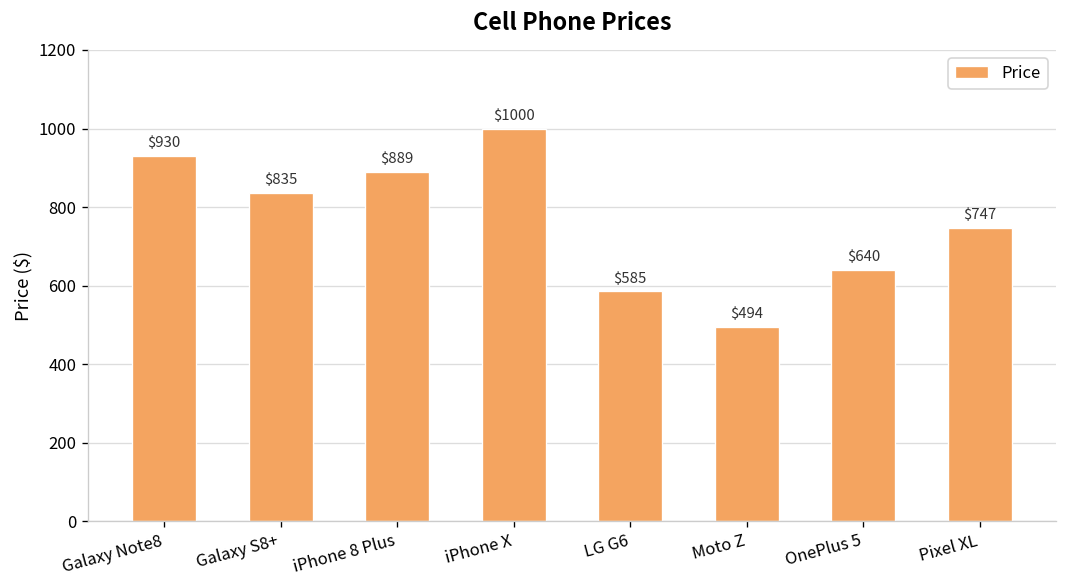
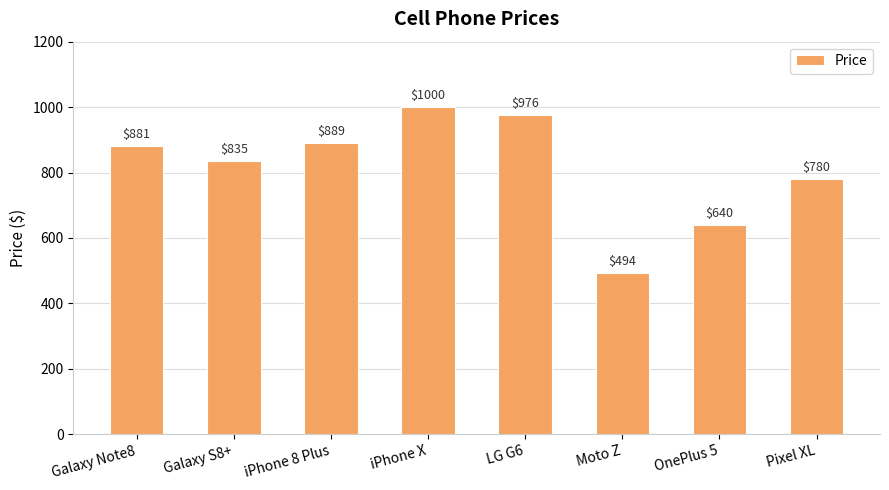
Galaxy Note8: $930 -> $881
LG G6: $585 -> $976
Pixel XL: $747 -> $780
